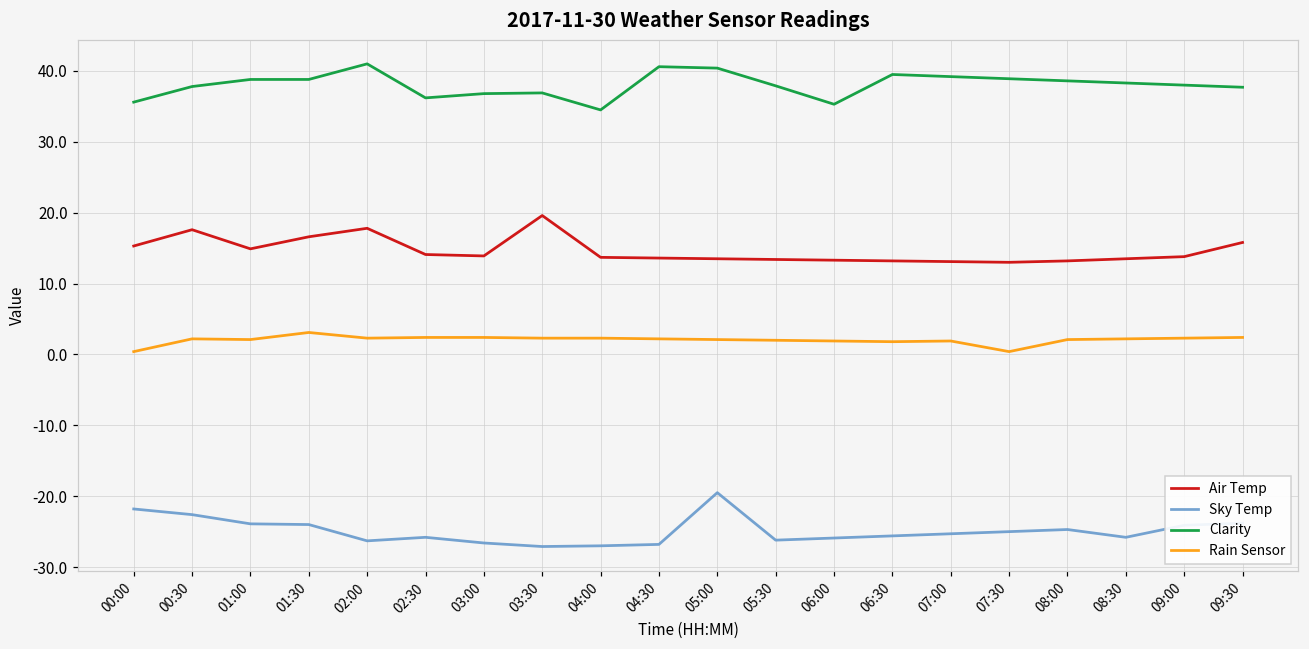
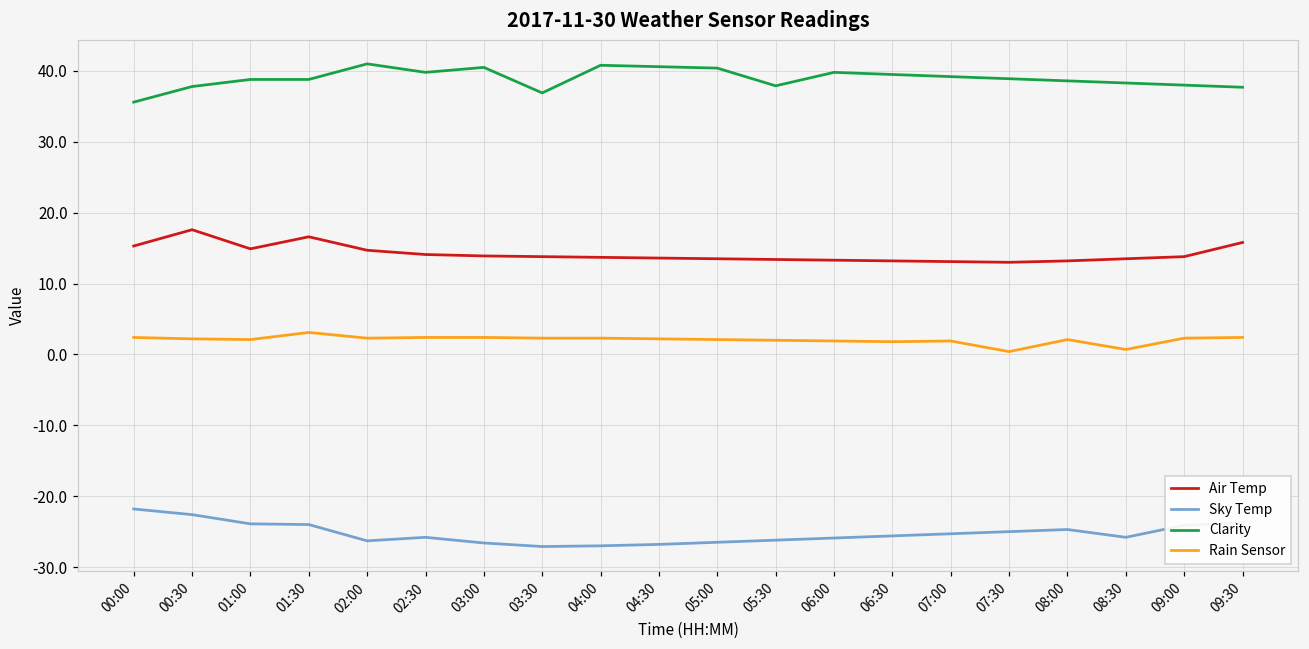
Rain Sensor, 00:00: 0 -> 2
Air Temp, 02:00: 18 -> 15
Clarity, 02:30: 36 -> 40
Clarity, 03:00: 37 -> 41
Air Temp, 03:30: 20 -> 14
Clarity, 04:00: 35 -> 41
Sky Temp, 05:00: -20 -> -27
Clarity, 06:00: 35 -> 40
Rain Sensor, 08:30: 2 -> 1
